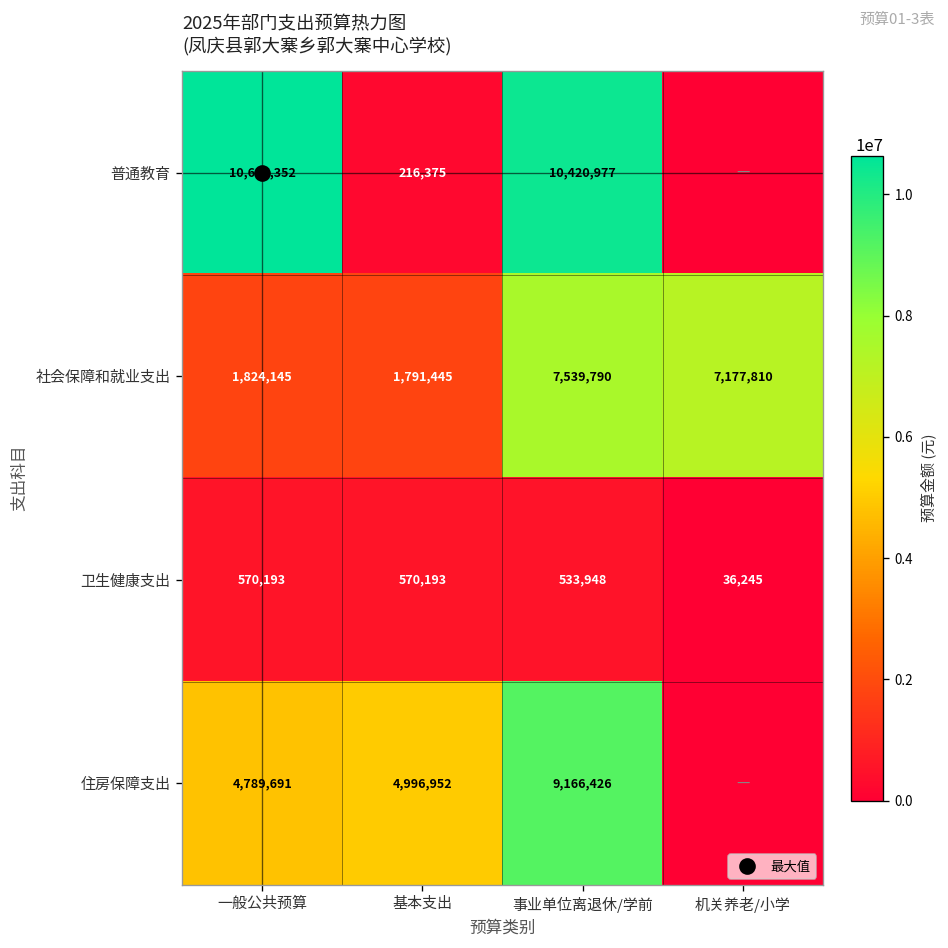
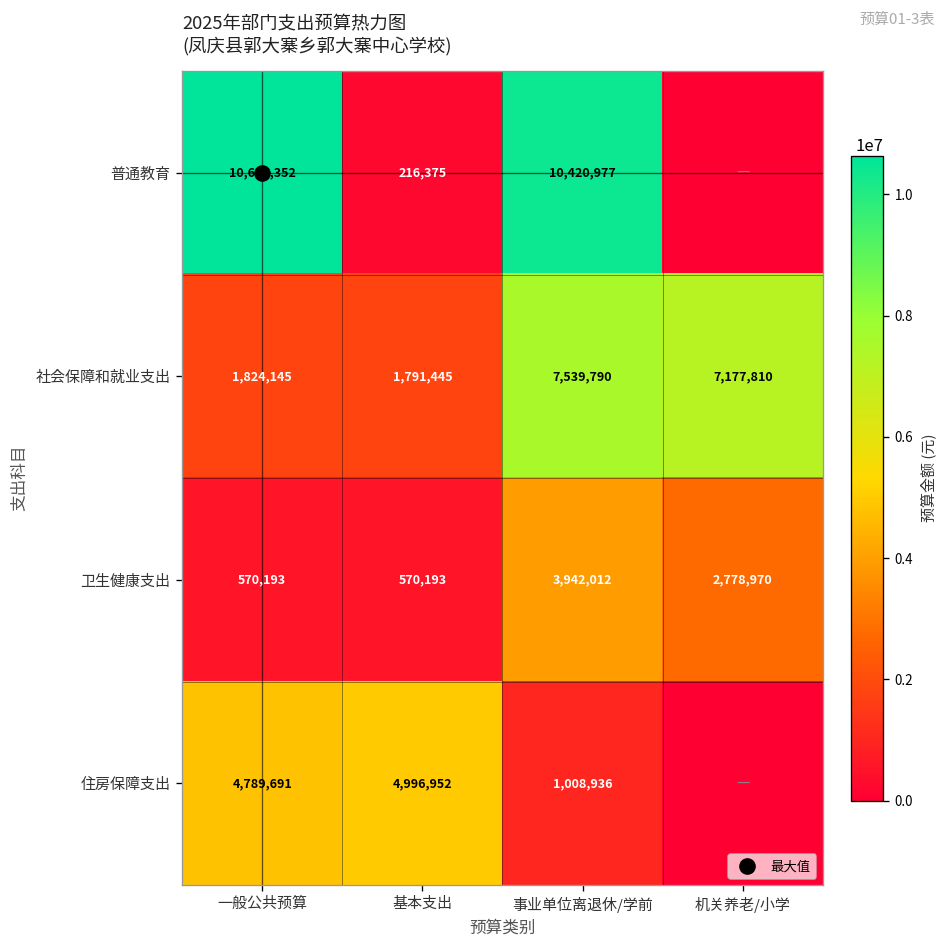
卫生健康支出, 事业单位离退休/学前: 533,948 -> 3,942,012
卫生健康支出, 机关养老/小学: 36,245 -> 2,778,970
住房保障支出, 事业单位离退休/学前: 9,166,426 -> 1,008,936
